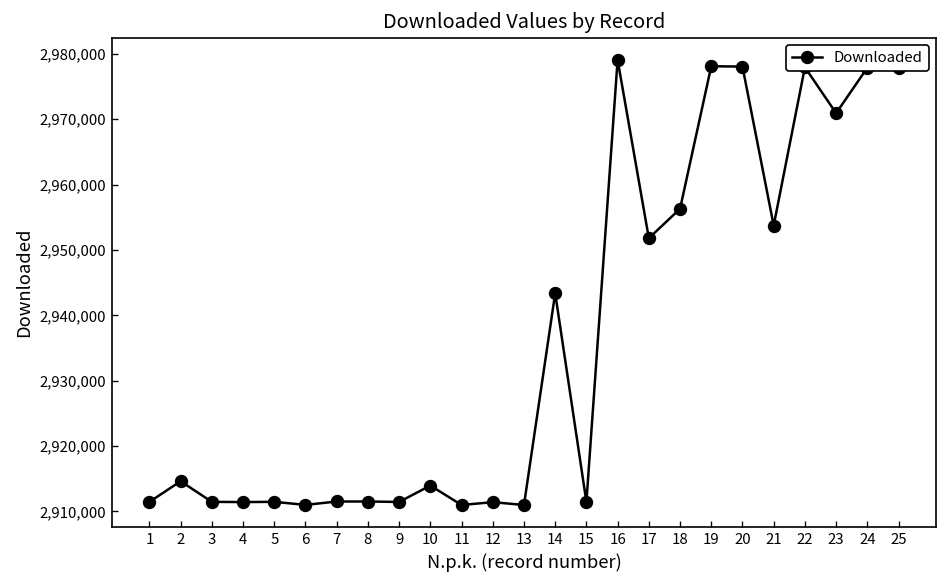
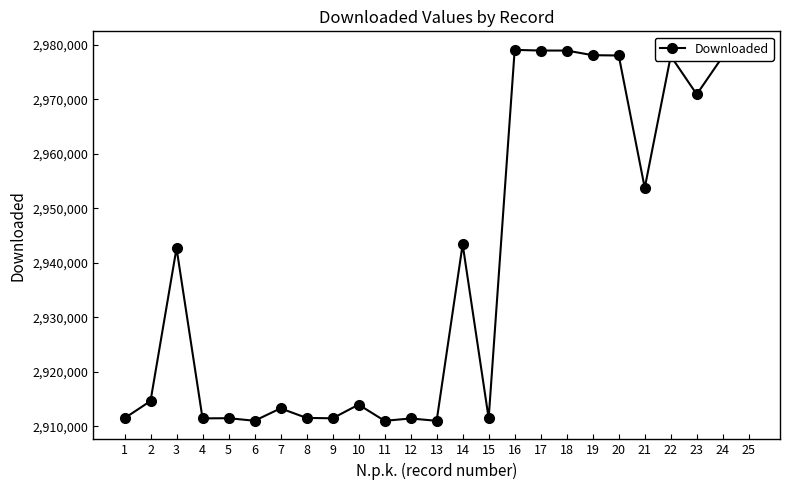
3: 2,911,000 -> 2,943,000
7: 2,912,000 -> 2,913,000
17: 2,952,000 -> 2,979,000
18: 2,956,000 -> 2,979,000
